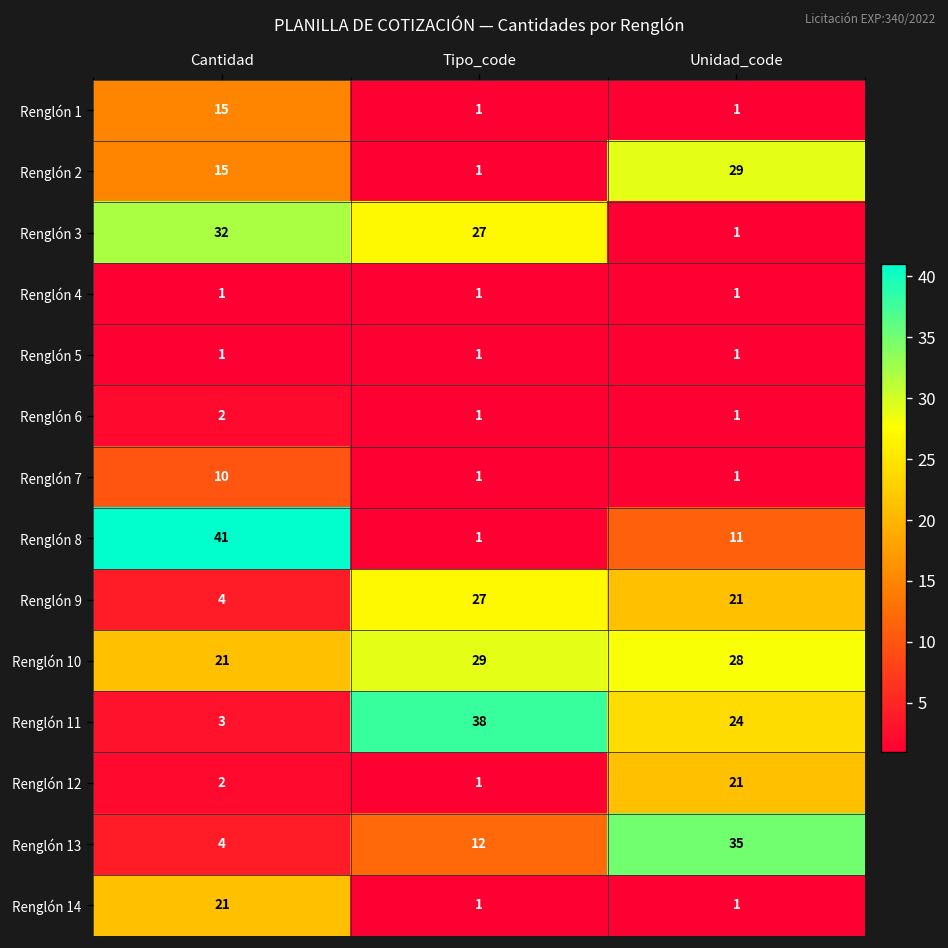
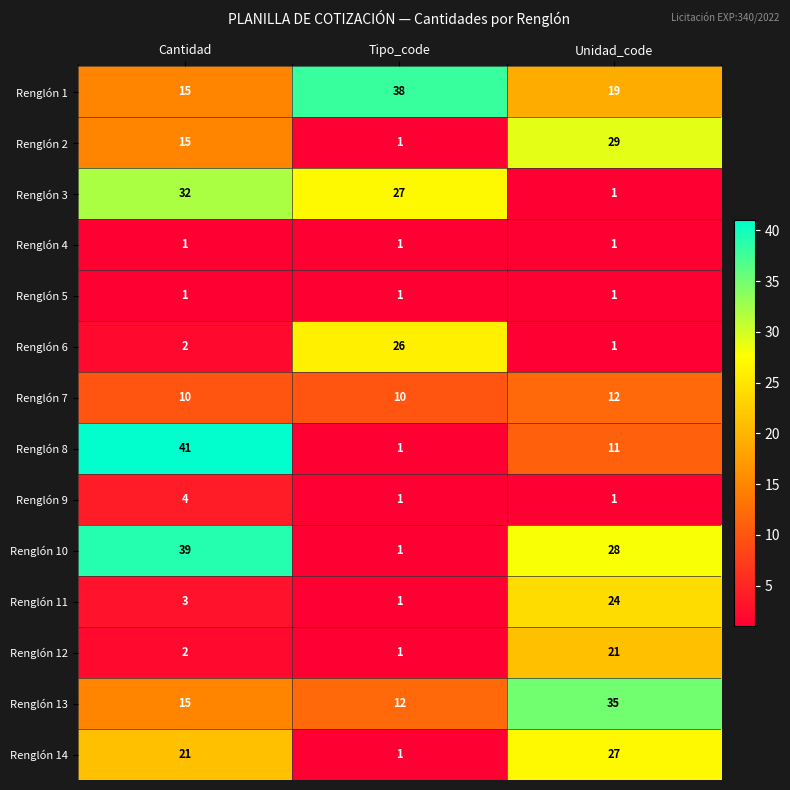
Renglón 1, Tipo_code: 1 -> 38
Renglón 1, Unidad_code: 1 -> 19
Renglón 6, Tipo_code: 1 -> 26
Renglón 7, Tipo_code: 1 -> 10
Renglón 7, Unidad_code: 1 -> 12
Renglón 9, Tipo_code: 27 -> 1
Renglón 9, Unidad_code: 21 -> 1
Renglón 10, Cantidad: 21 -> 39
Renglón 10, Tipo_code: 29 -> 1
Renglón 11, Tipo_code: 38 -> 1
Renglón 13, Cantidad: 4 -> 15
Renglón 14, Unidad_code: 1 -> 27
